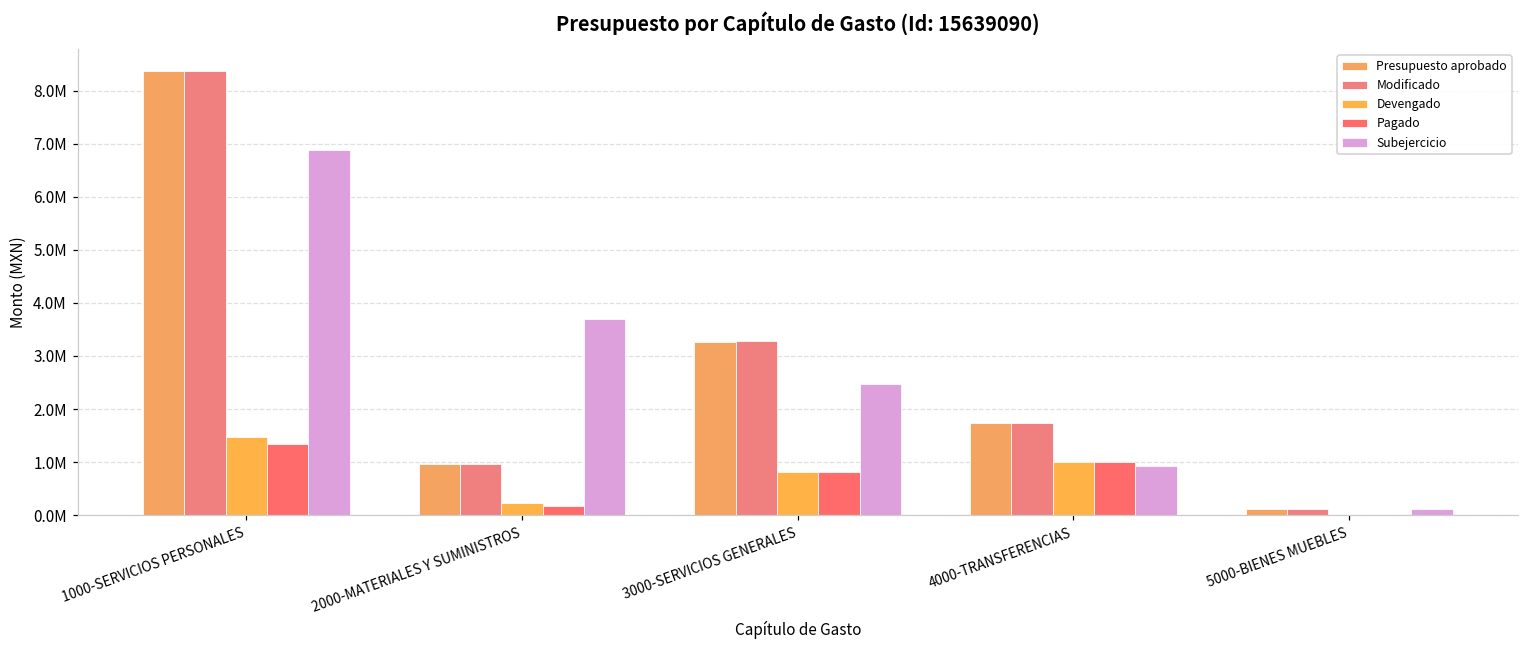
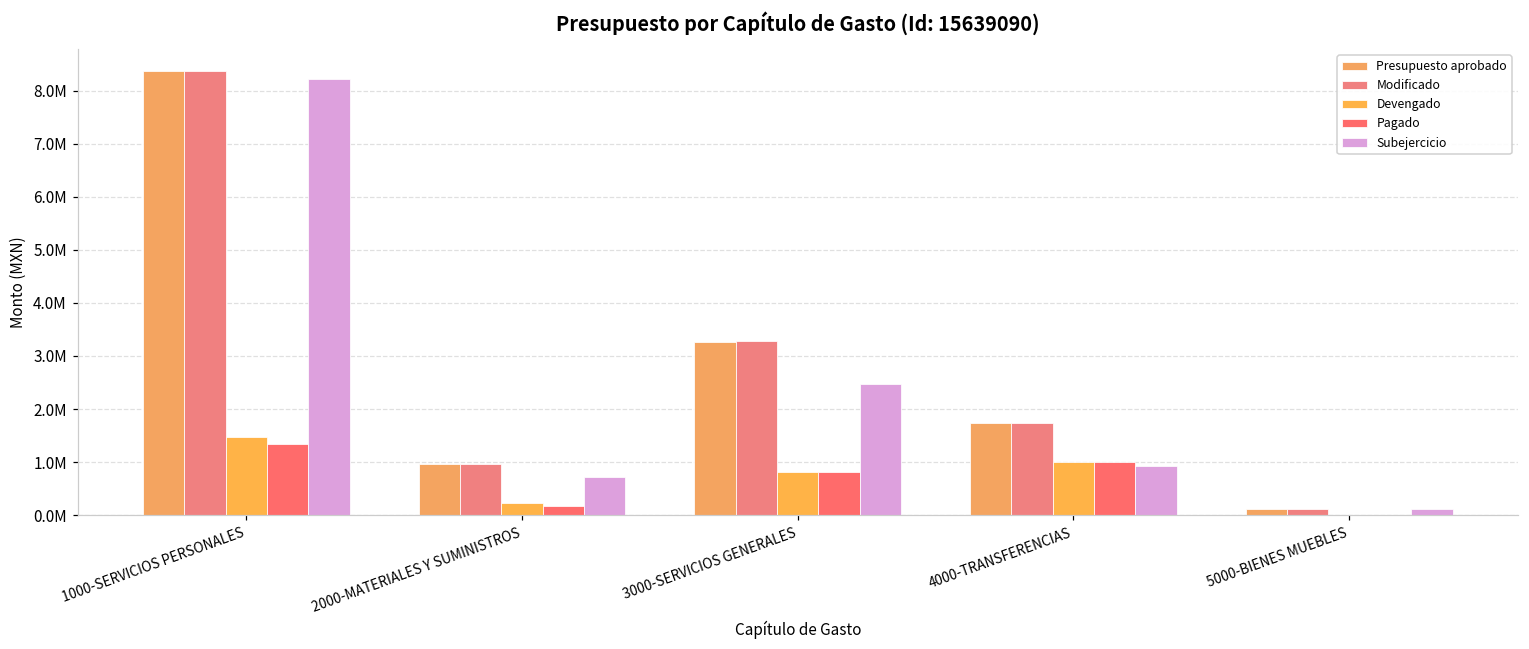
Subejercicio, 1000-SERVICIOS PERSONALES: 6900000 -> 8200000
Subejercicio, 2000-MATERIALES Y SUMINISTROS: 3700000 -> 700000
